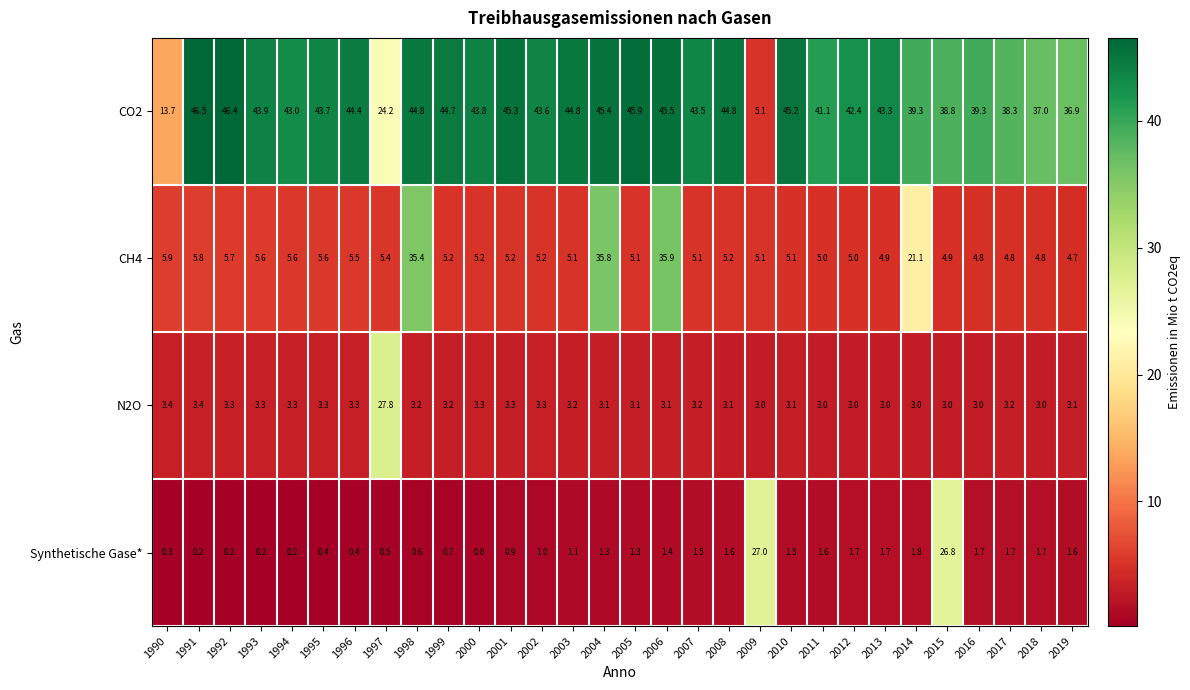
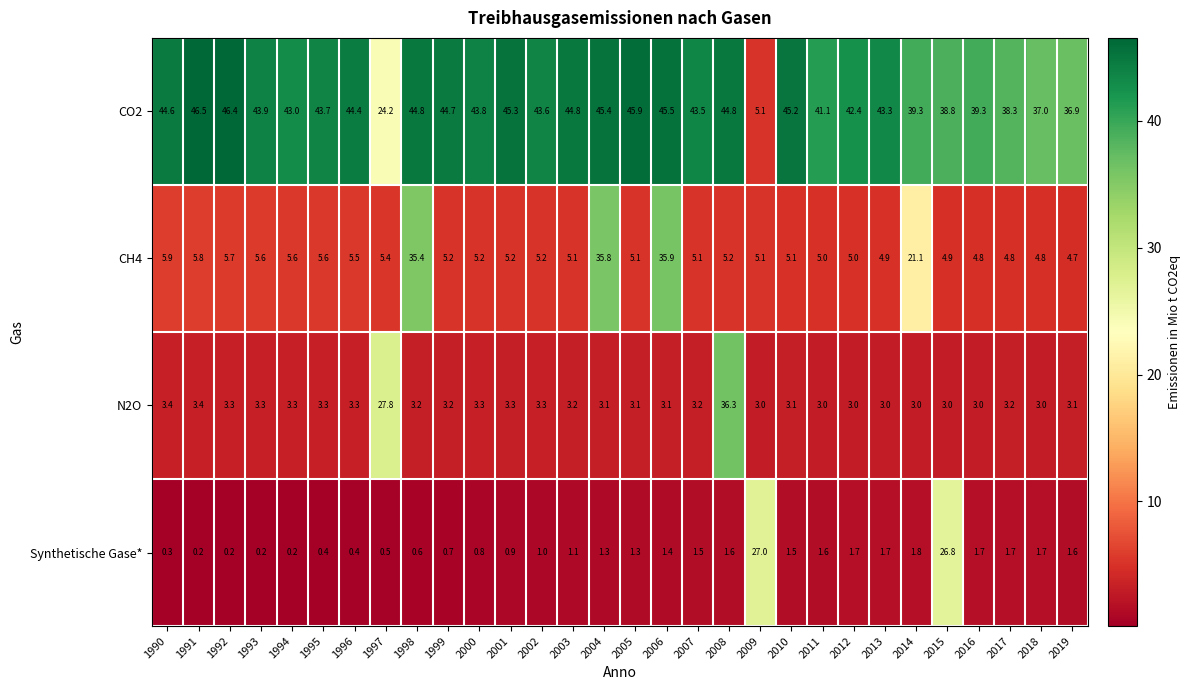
CO2, 1990: 13.7 -> 44.6
N2O, 2008: 3.1 -> 36.3
